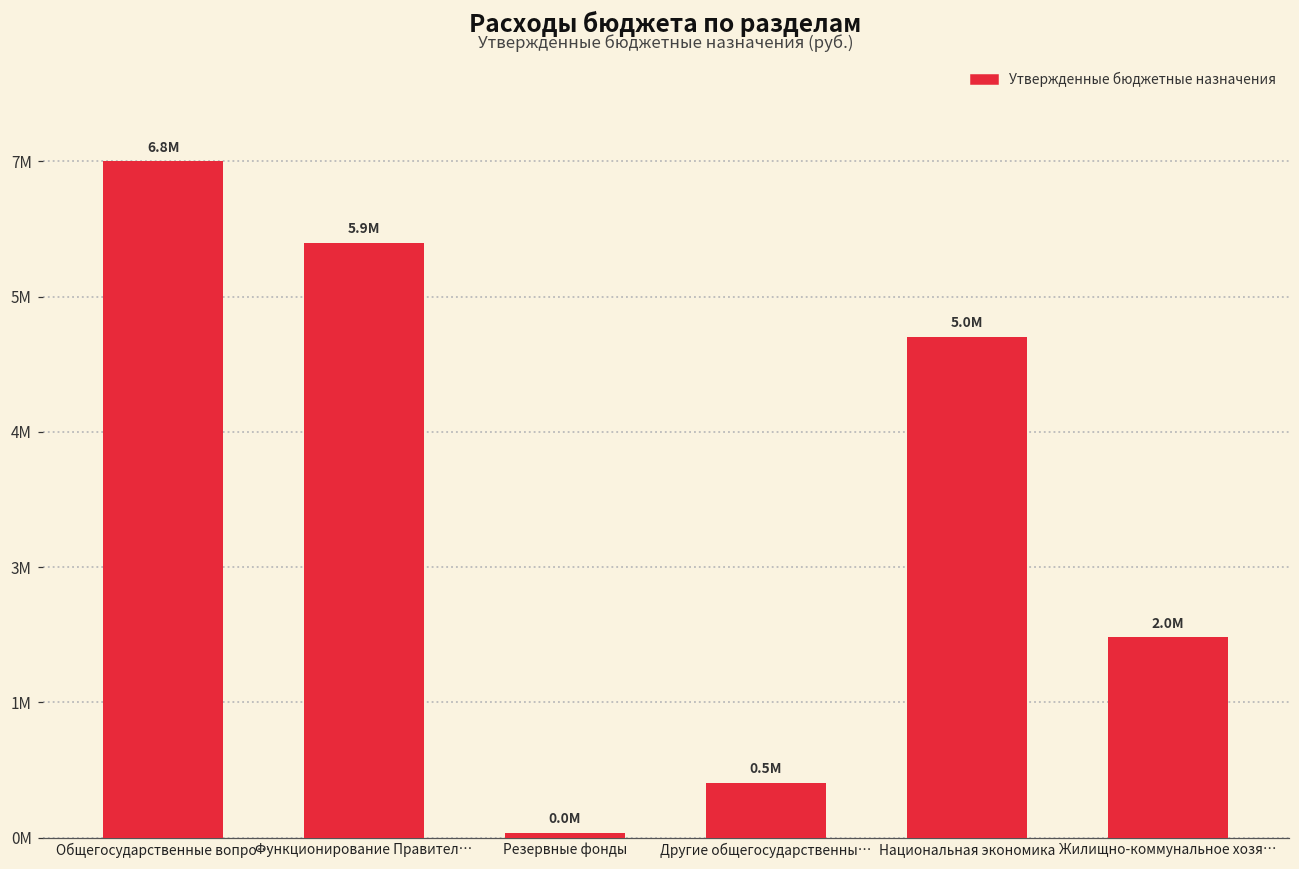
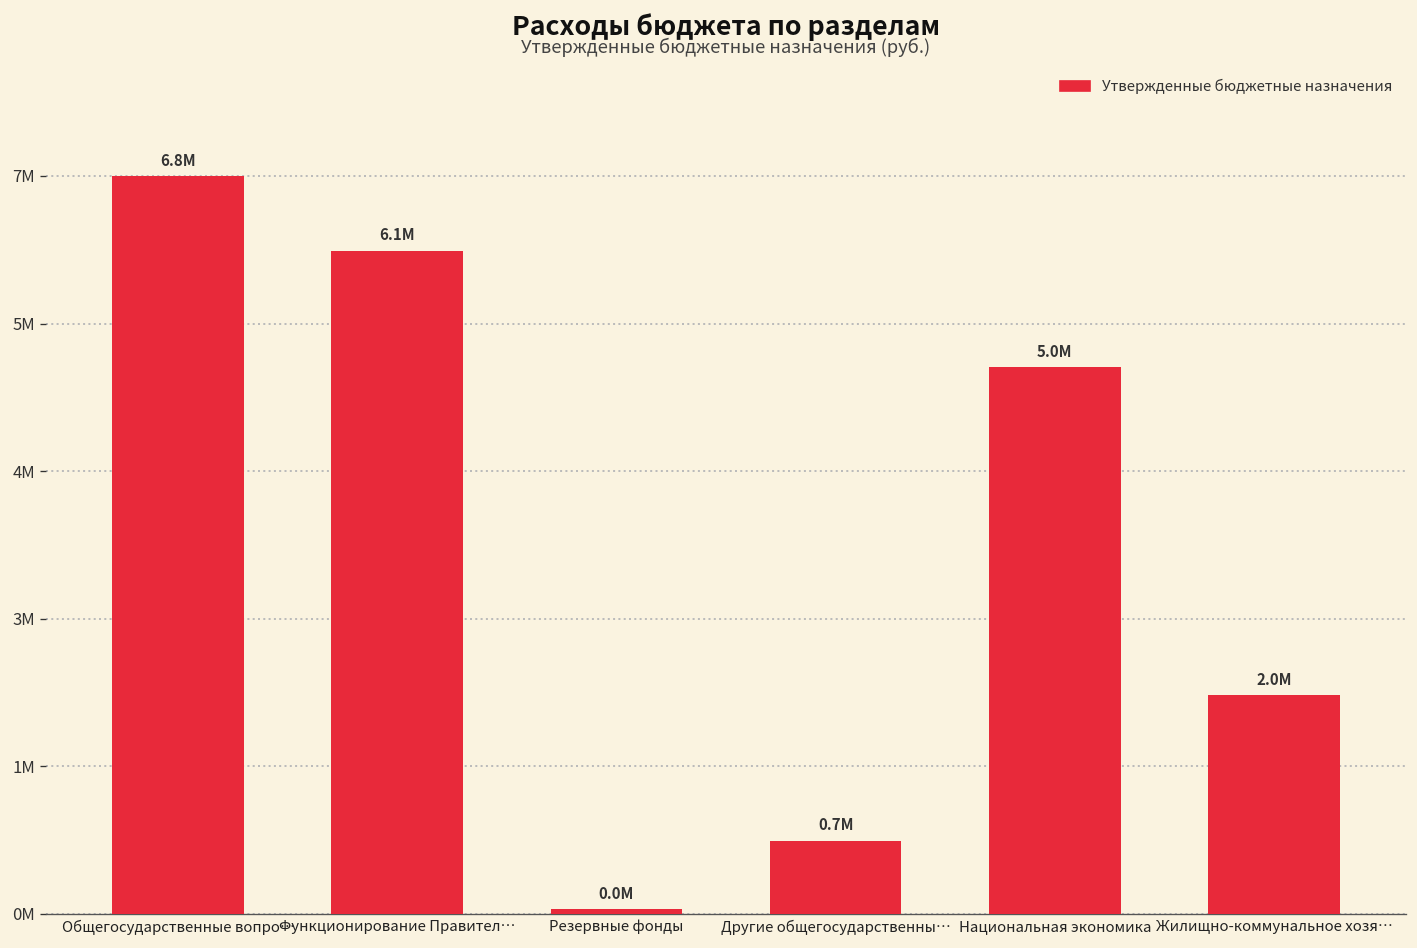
Функционирование Правител…: 5.9M -> 6.1M
Другие общегосударственны…: 0.5M -> 0.7M
